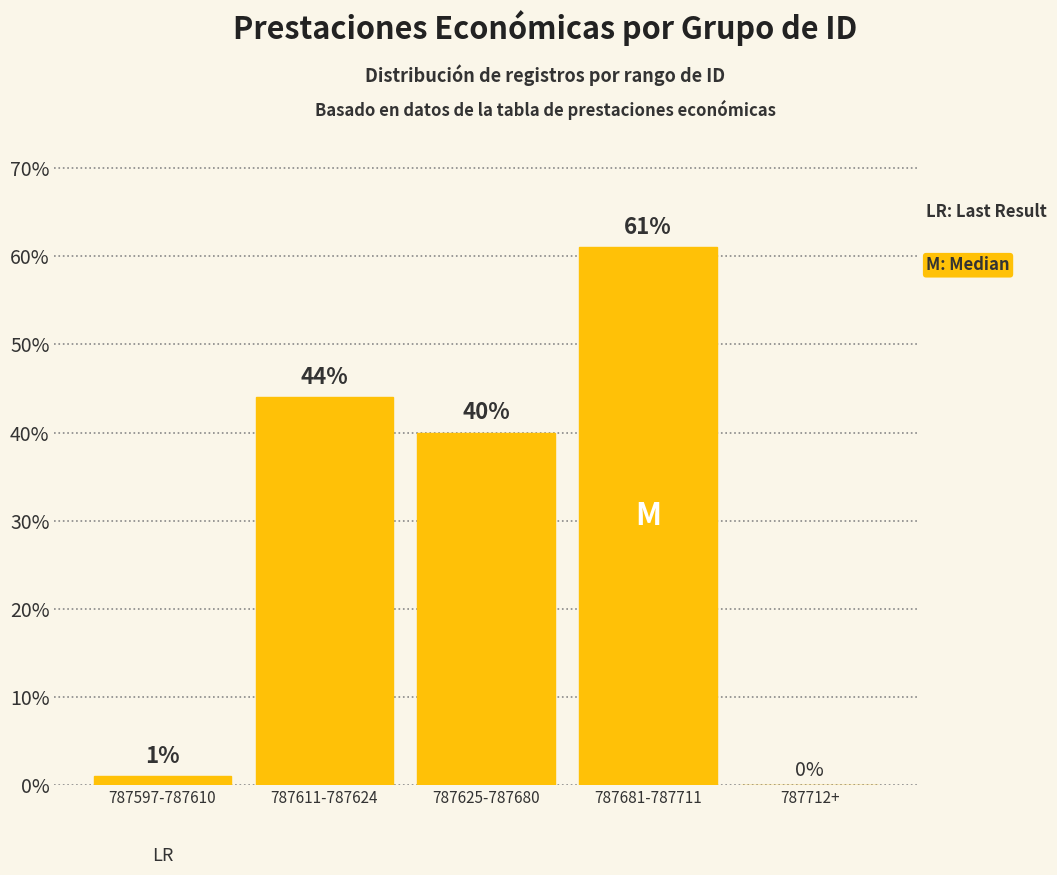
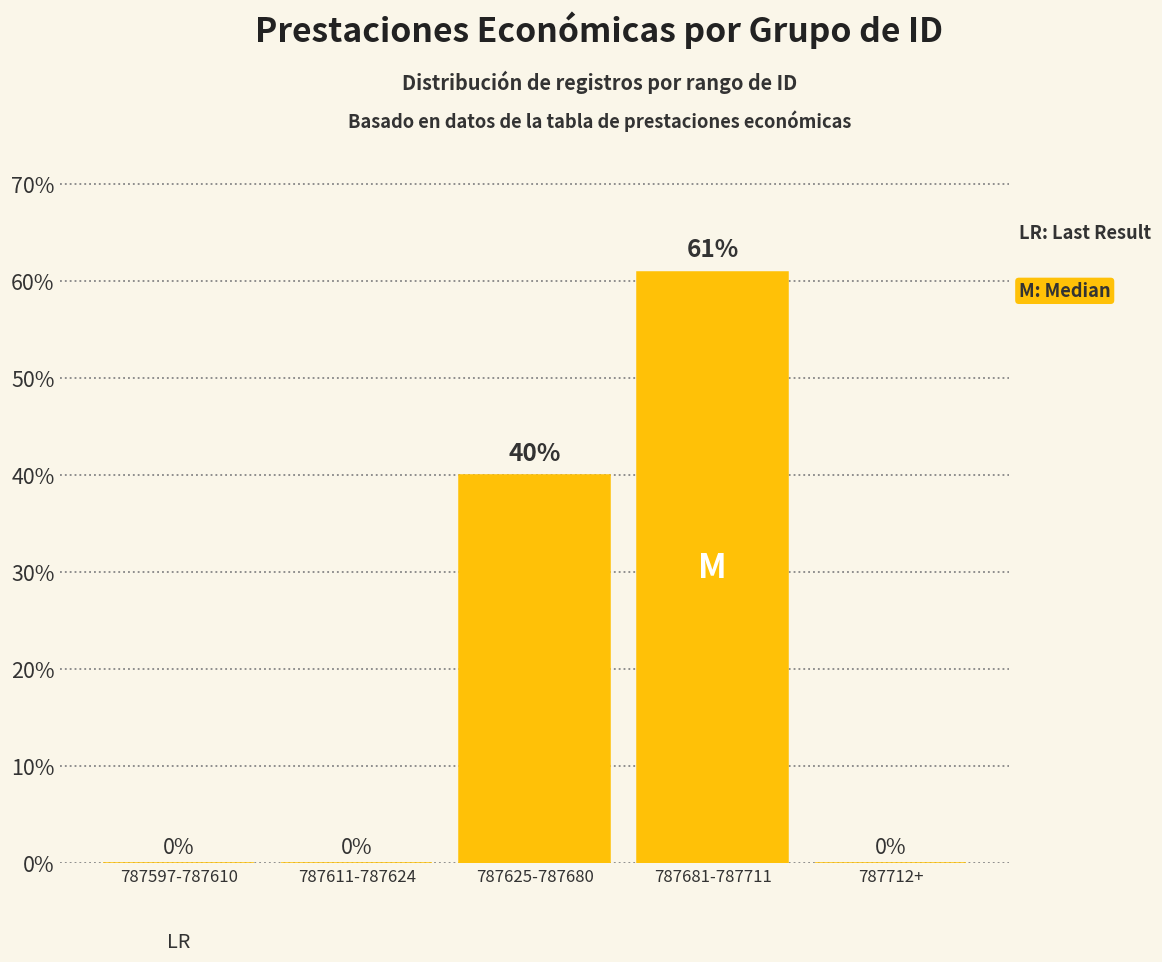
787597-787610: 1% -> 0%
787611-787624: 44% -> 0%
